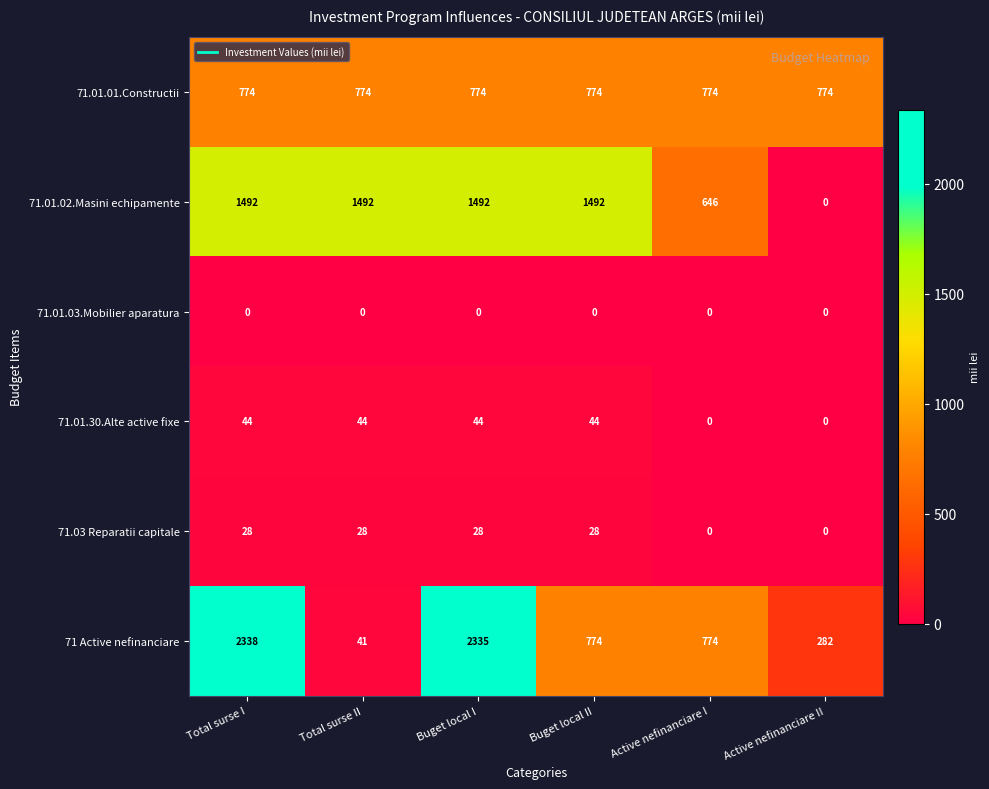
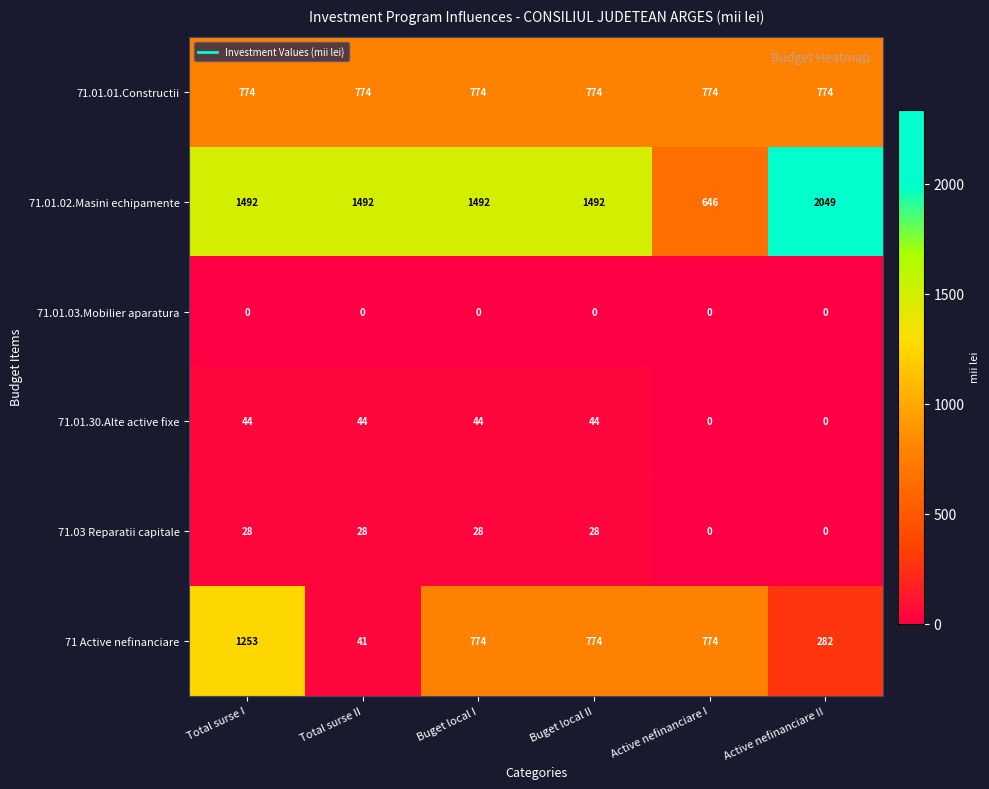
71.01.02.Masini echipamente, Active nefinanciare II: 0 -> 2049
71 Active nefinanciare, Total surse I: 2338 -> 1253
71 Active nefinanciare, Buget local I: 2335 -> 774
